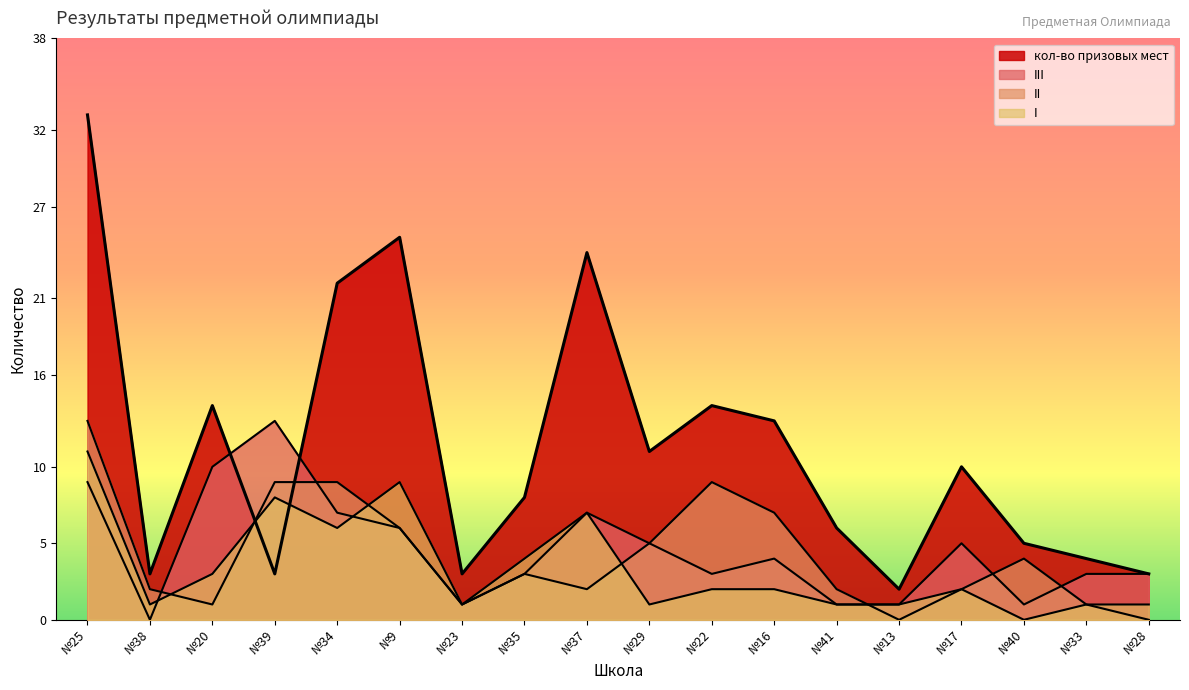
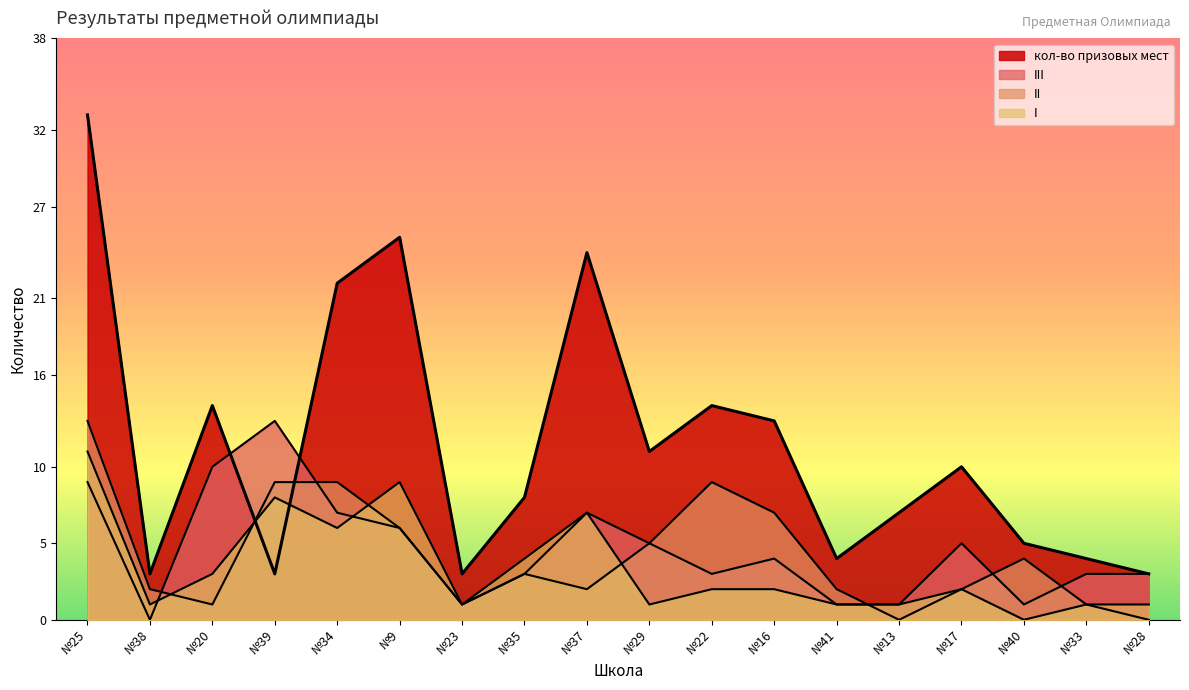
кол-во призовых мест, №41: 6 -> 4
кол-во призовых мест, №13: 2 -> 7
